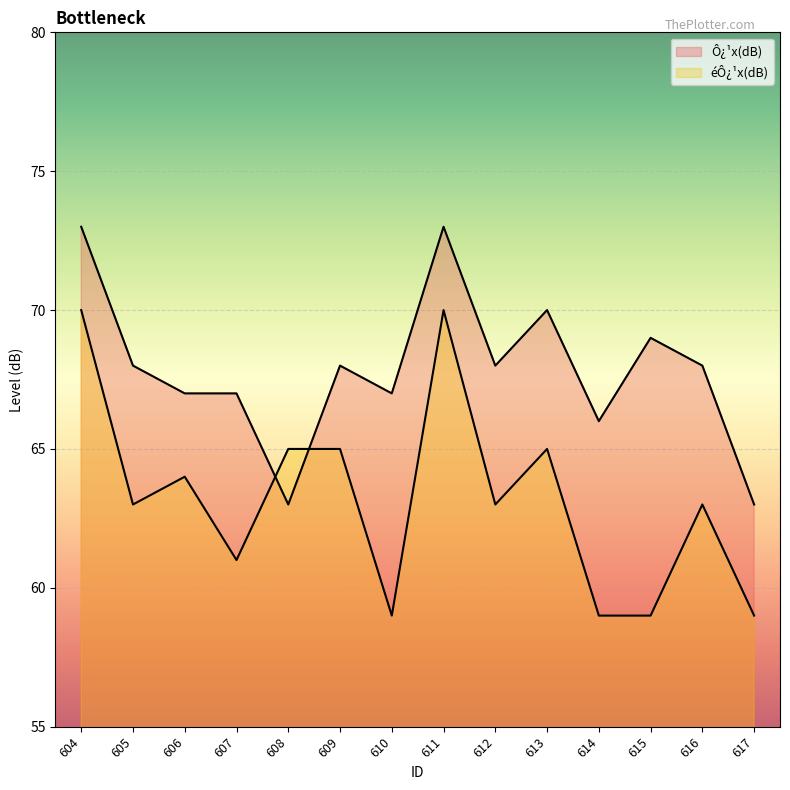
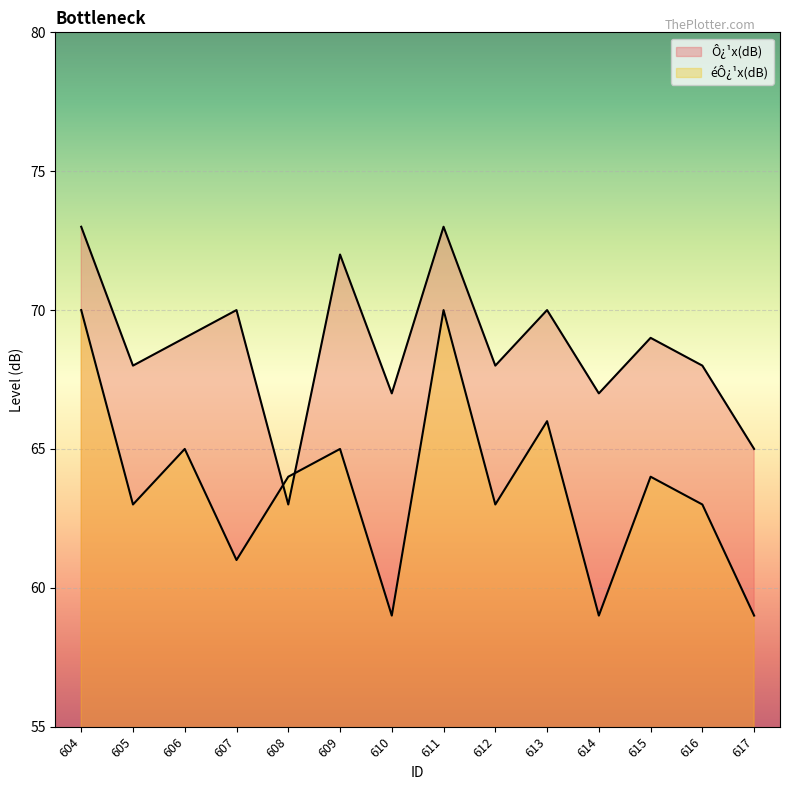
Ô¿¹x(dB), 606: 67 -> 69
éÔ¿¹x(dB), 606: 64 -> 65
Ô¿¹x(dB), 607: 67 -> 70
éÔ¿¹x(dB), 608: 65 -> 64
Ô¿¹x(dB), 609: 68 -> 72
éÔ¿¹x(dB), 613: 65 -> 66
Ô¿¹x(dB), 614: 66 -> 67
éÔ¿¹x(dB), 615: 59 -> 64
Ô¿¹x(dB), 617: 63 -> 65
